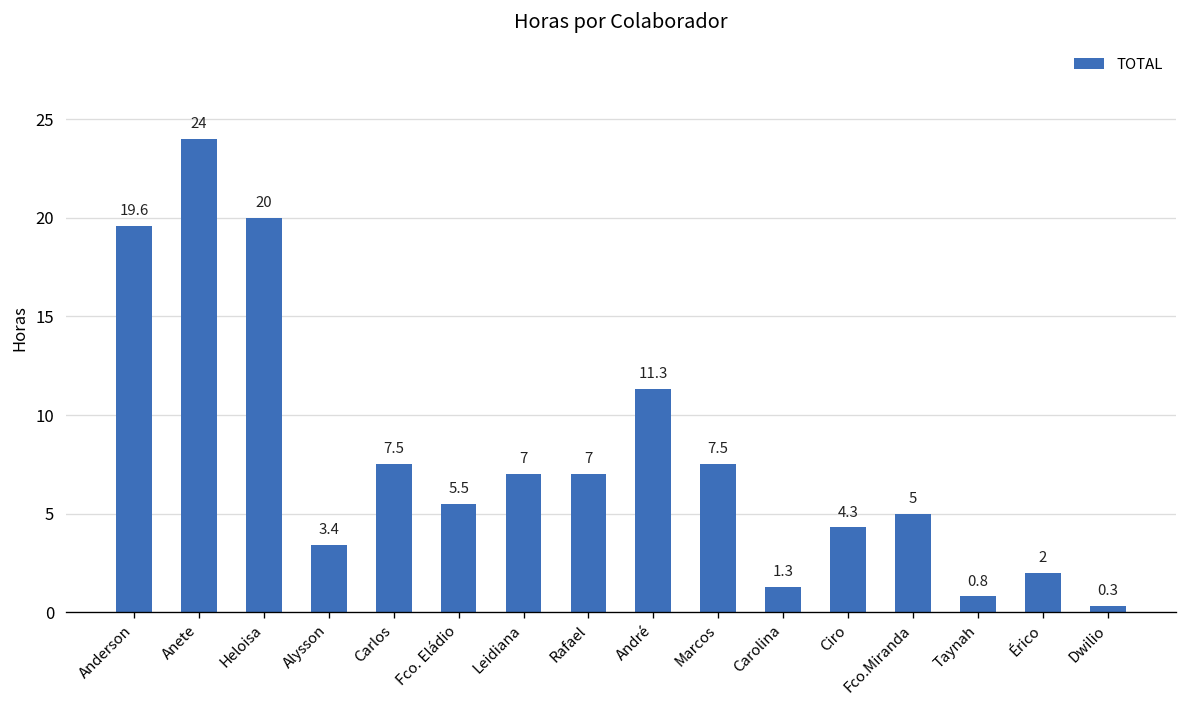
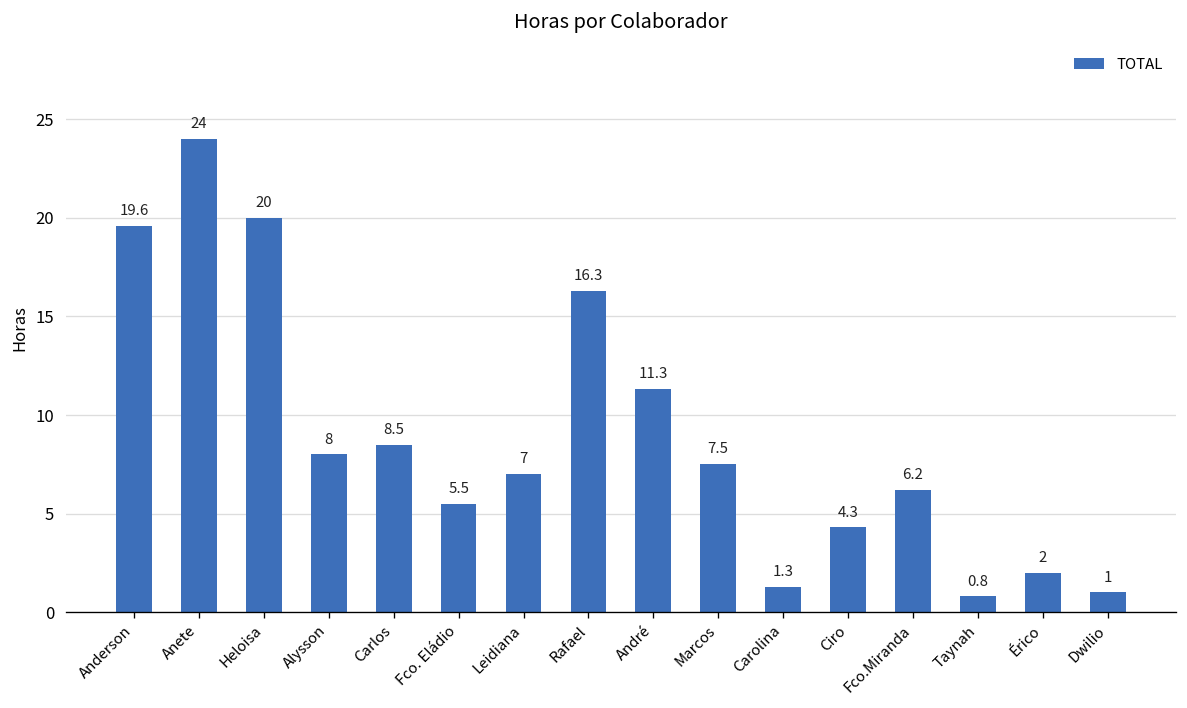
Alysson: 3.4 -> 8
Carlos: 7.5 -> 8.5
Rafael: 7 -> 16.3
Fco.Miranda: 5 -> 6.2
Dwilio: 0.3 -> 1
